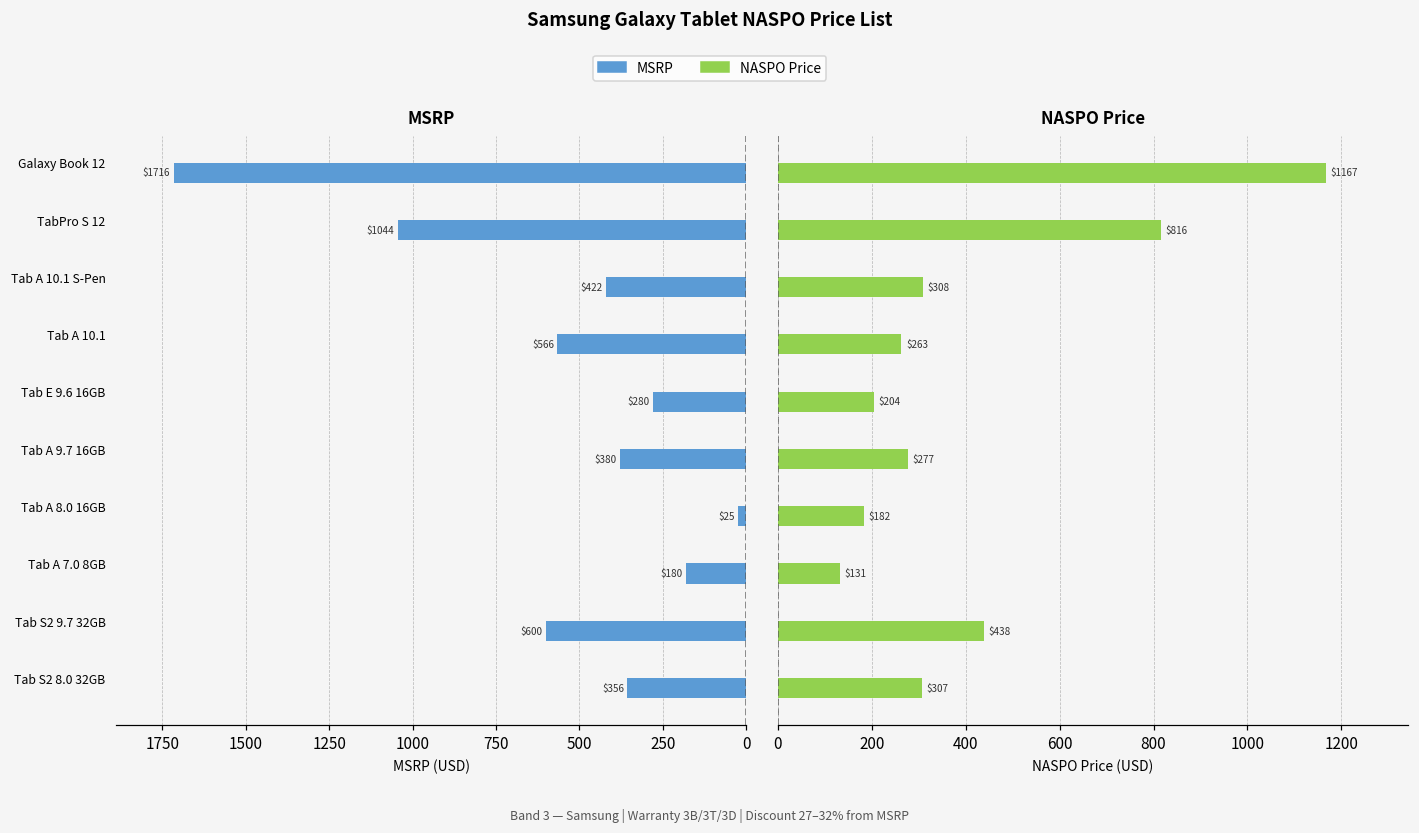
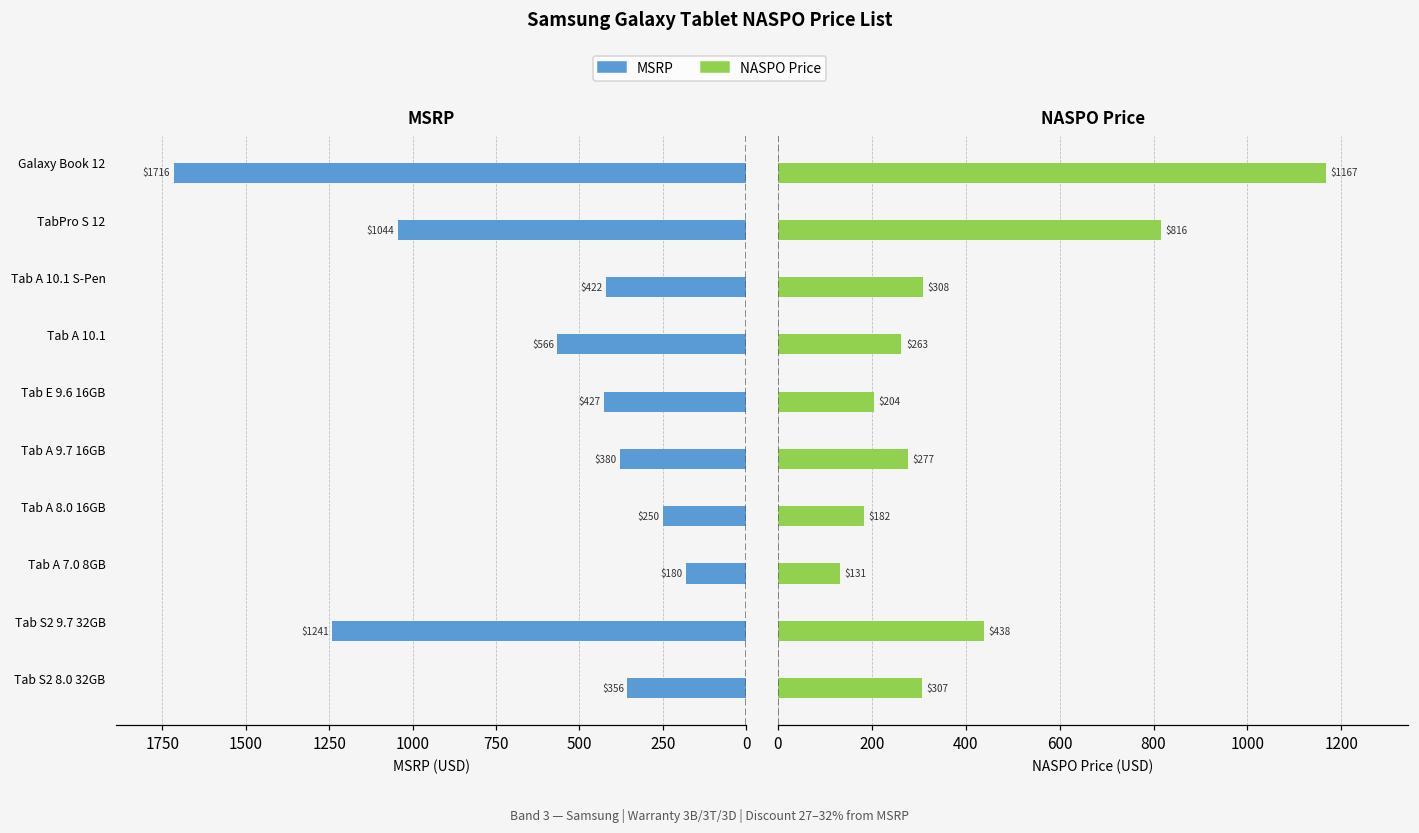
MSRP, Tab E 9.6 16GB: $280 -> $427
MSRP, Tab A 8.0 16GB: $25 -> $250
MSRP, Tab S2 9.7 32GB: $600 -> $1241
